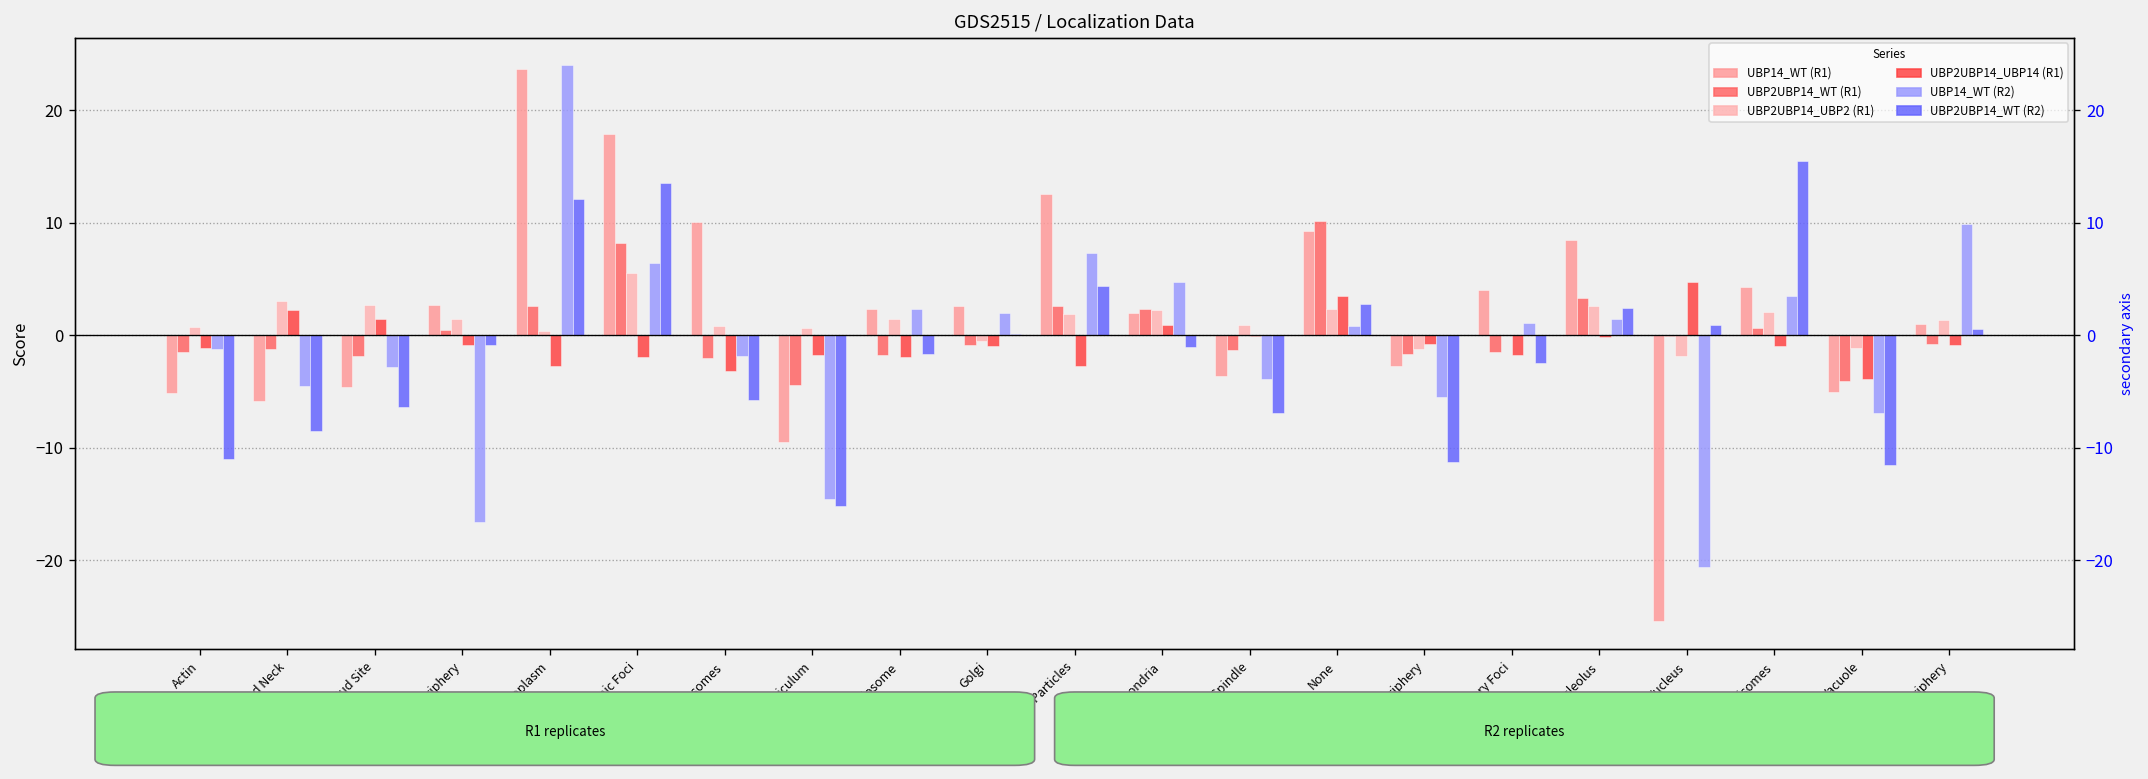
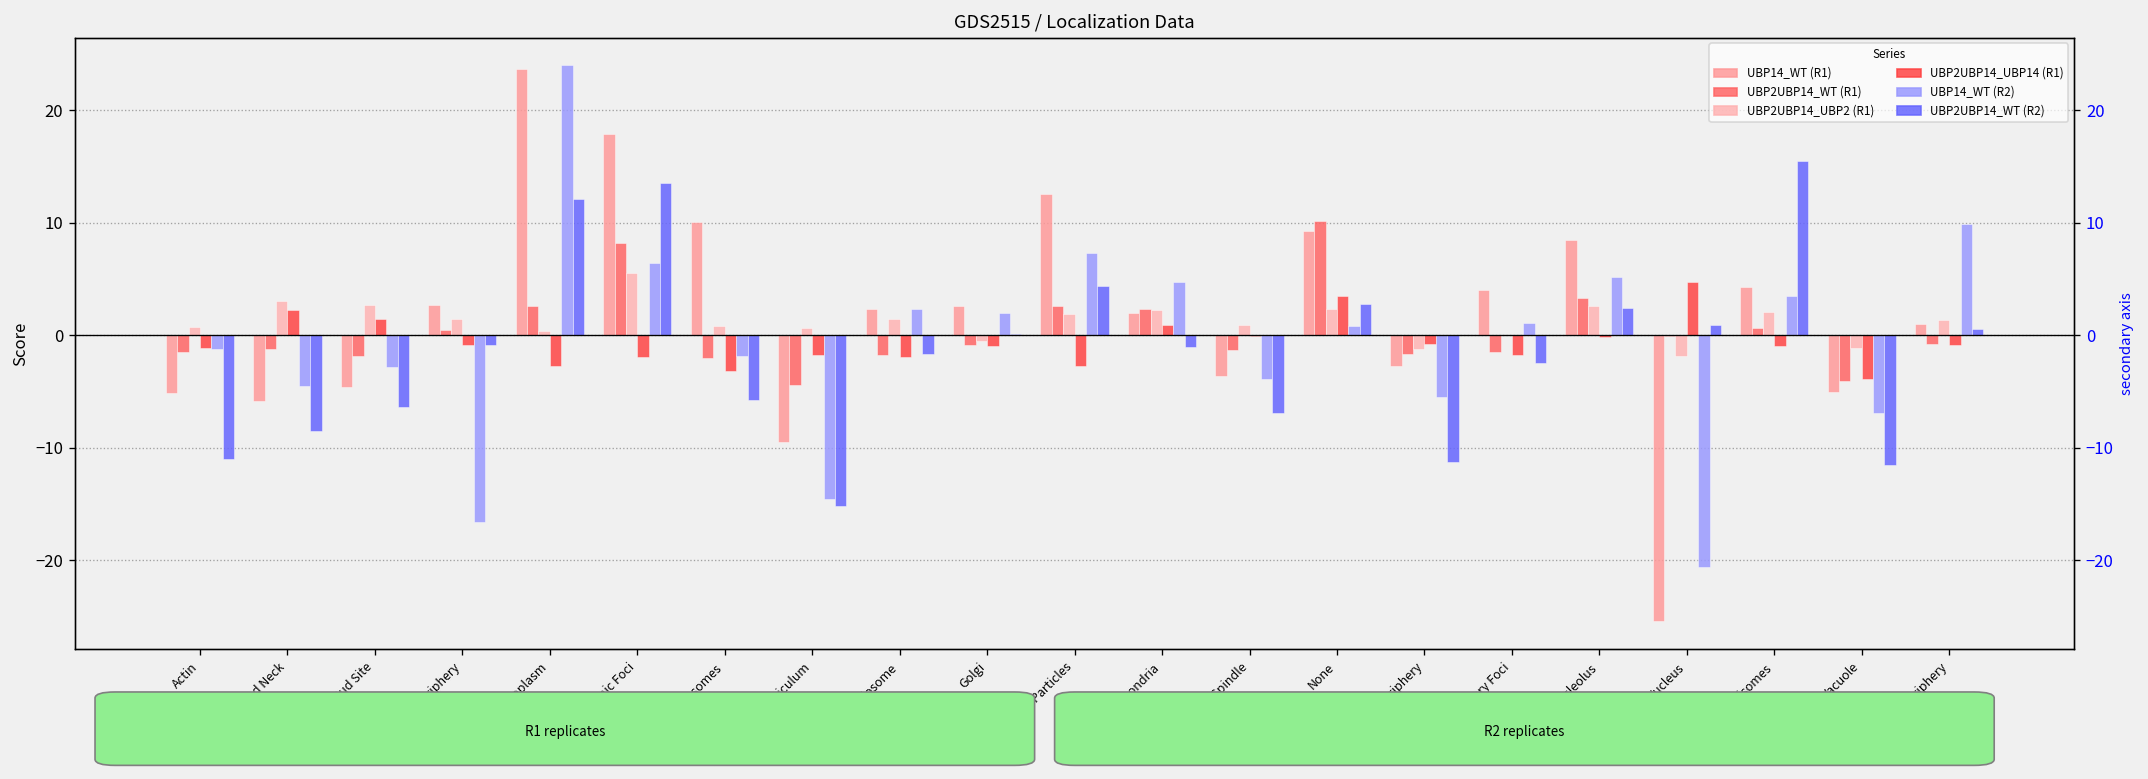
UBP14_WT (R2), Nucleolus: 1 -> 5
